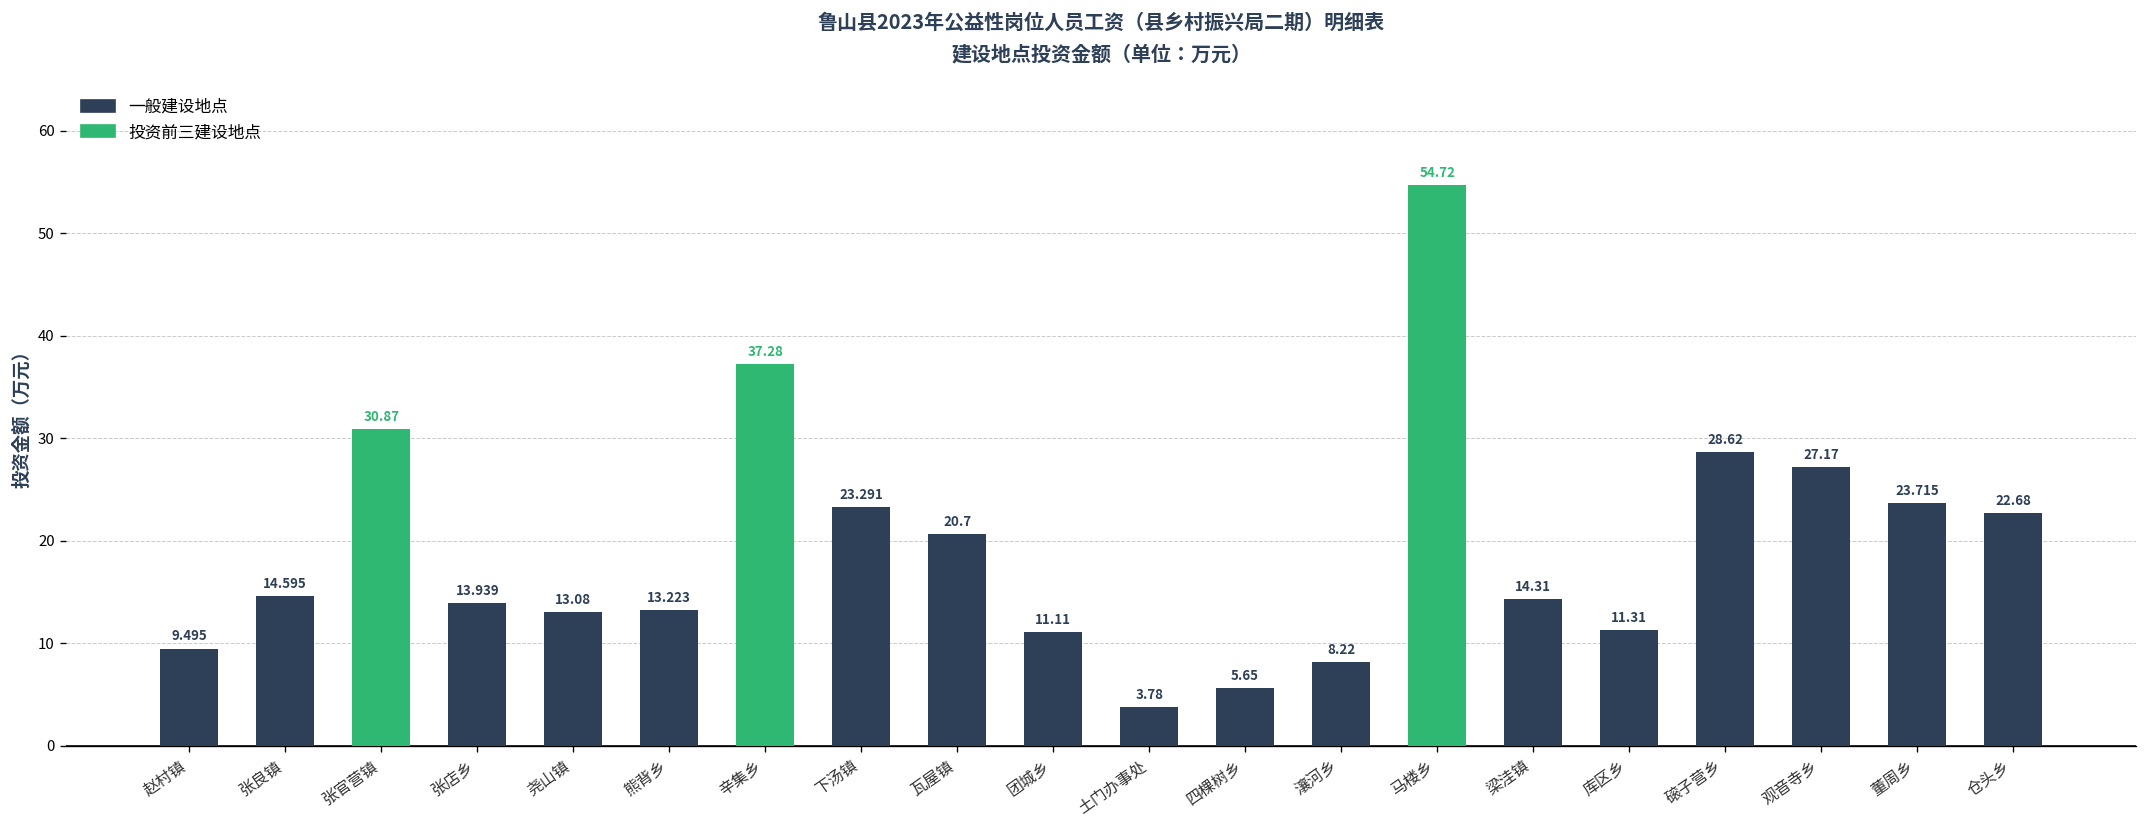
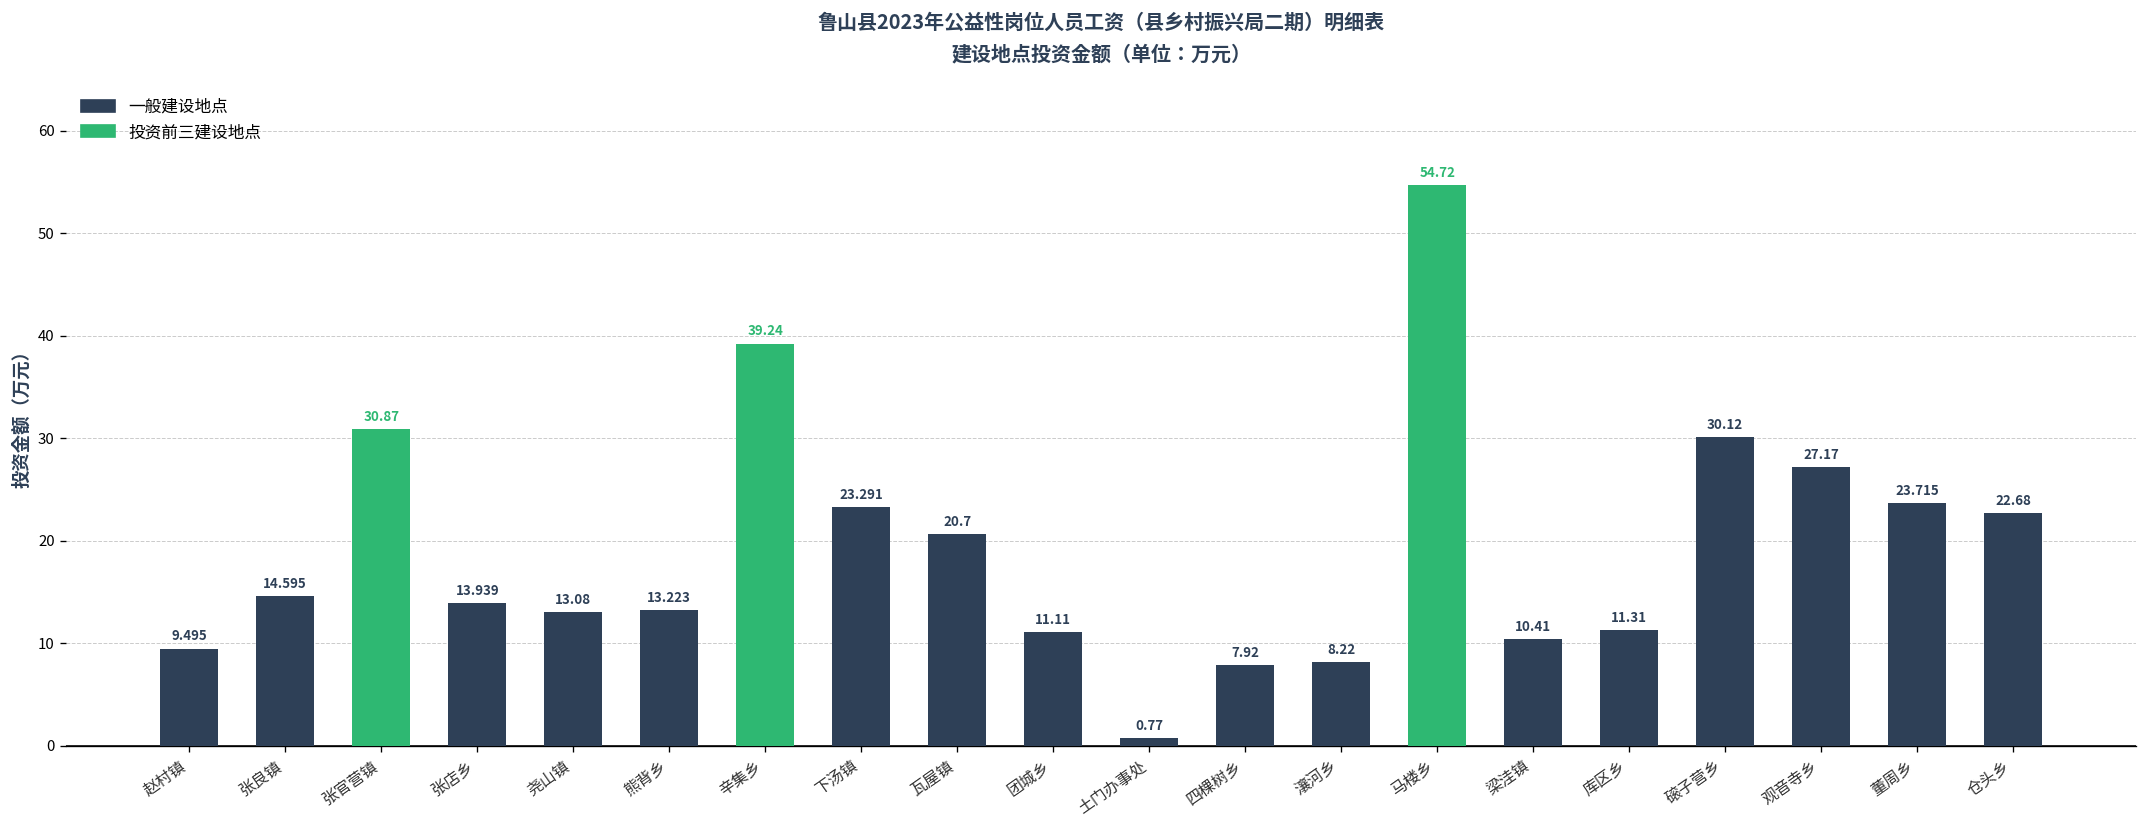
辛集乡: 37.28 -> 39.24
土门办事处: 3.78 -> 0.77
四棵树乡: 5.65 -> 7.92
梁洼镇: 14.31 -> 10.41
磙子营乡: 28.62 -> 30.12
